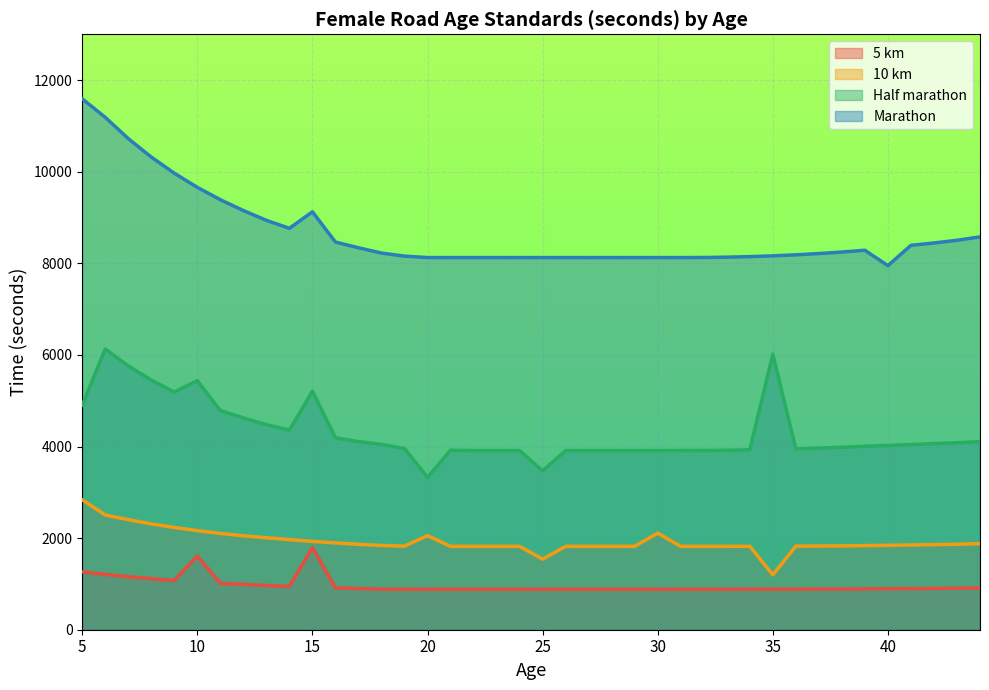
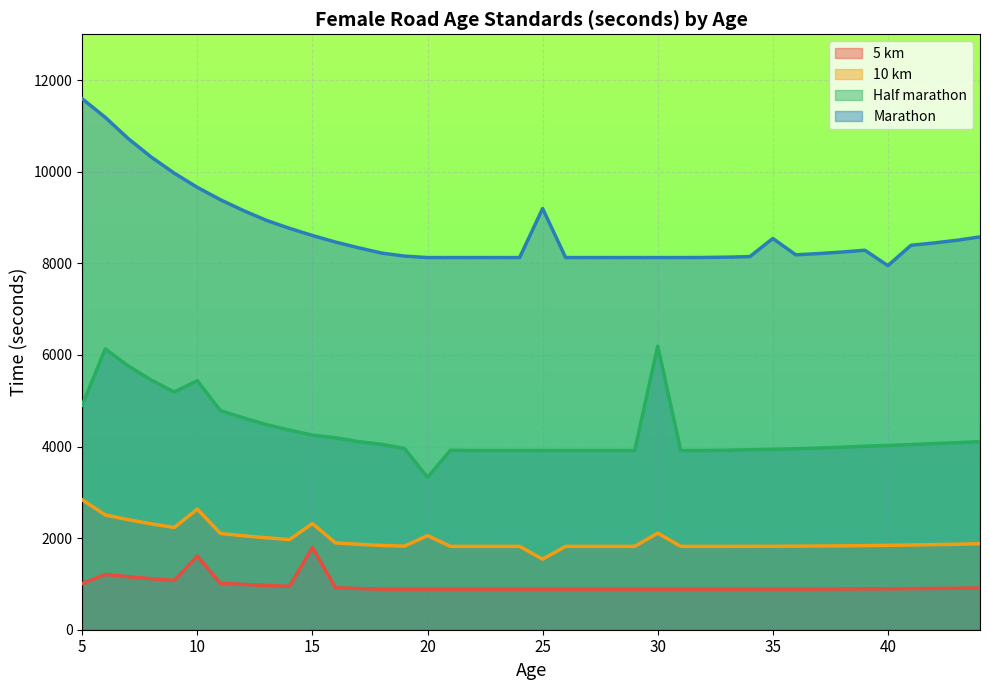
5 km, 5: 1300 -> 1000
10 km, 10: 2200 -> 2600
10 km, 15: 1900 -> 2300
Half marathon, 15: 5200 -> 4200
Marathon, 15: 9100 -> 8600
Half marathon, 25: 3500 -> 3900
Marathon, 25: 8100 -> 9200
Half marathon, 30: 3900 -> 6200
10 km, 35: 1200 -> 1800
Half marathon, 35: 6000 -> 3900
Marathon, 35: 8200 -> 8500
